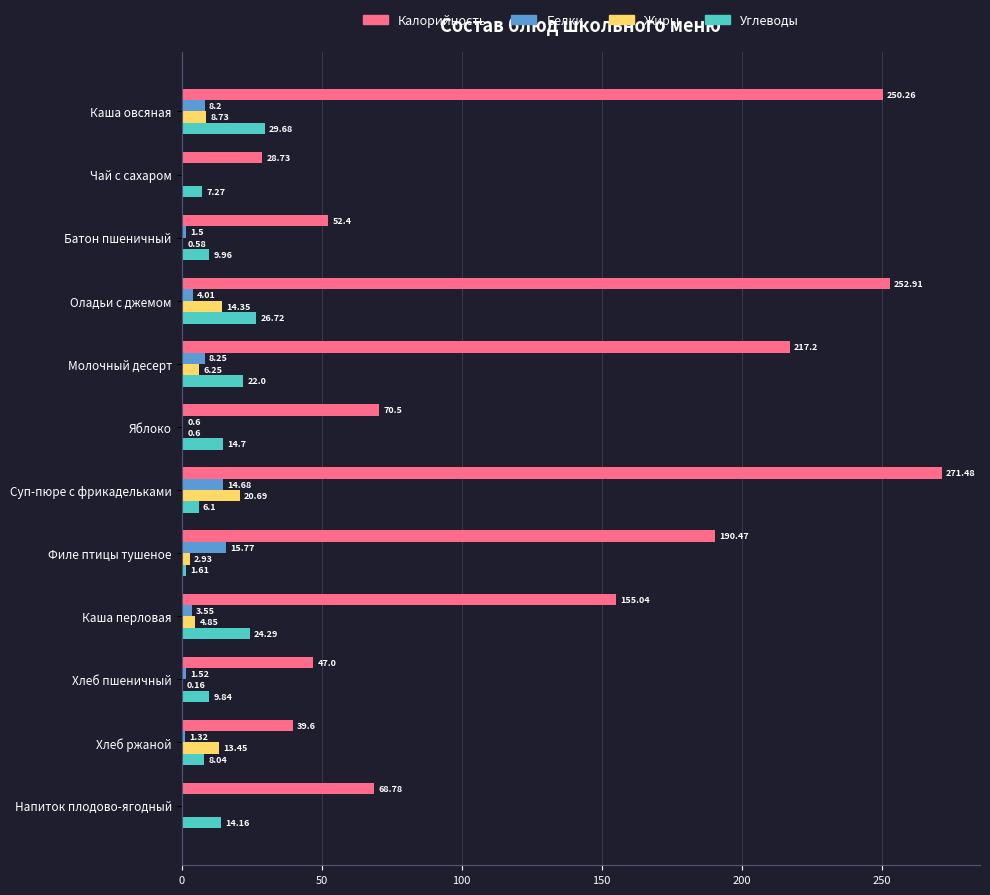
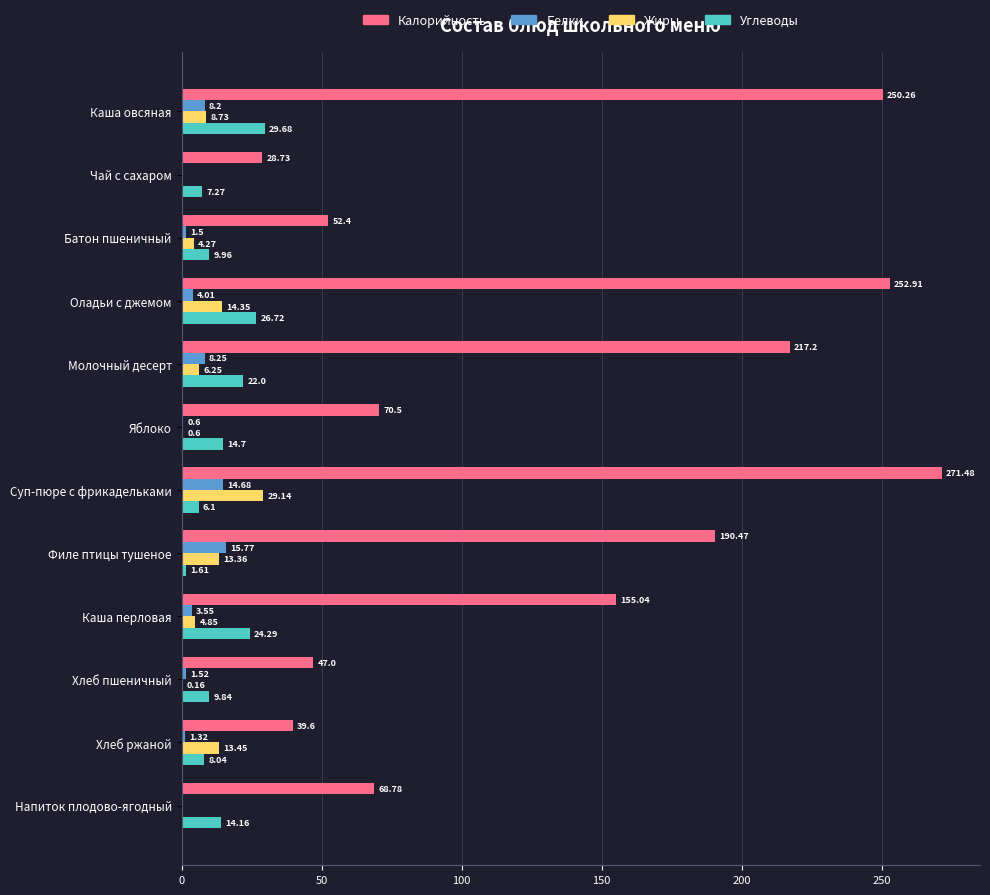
Жиры, Батон пшеничный: 0.58 -> 4.27
Жиры, Суп-пюре с фрикадельками: 20.69 -> 29.14
Жиры, Филе птицы тушеное: 2.93 -> 13.36
